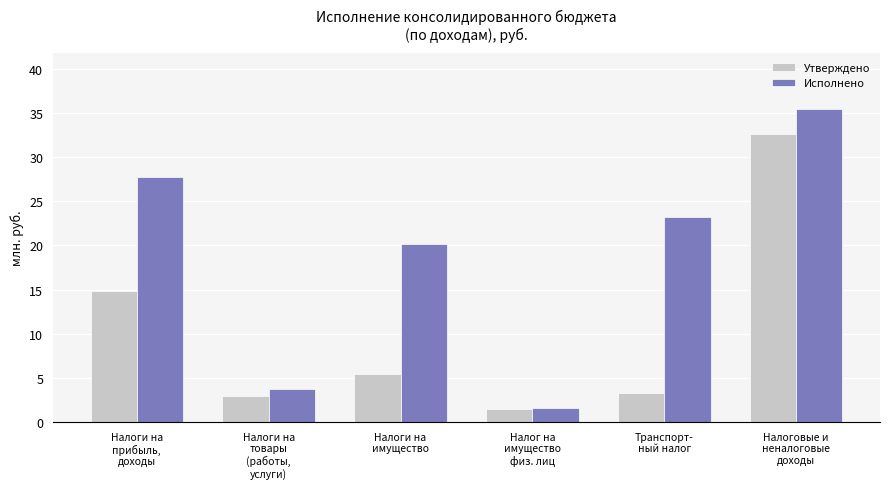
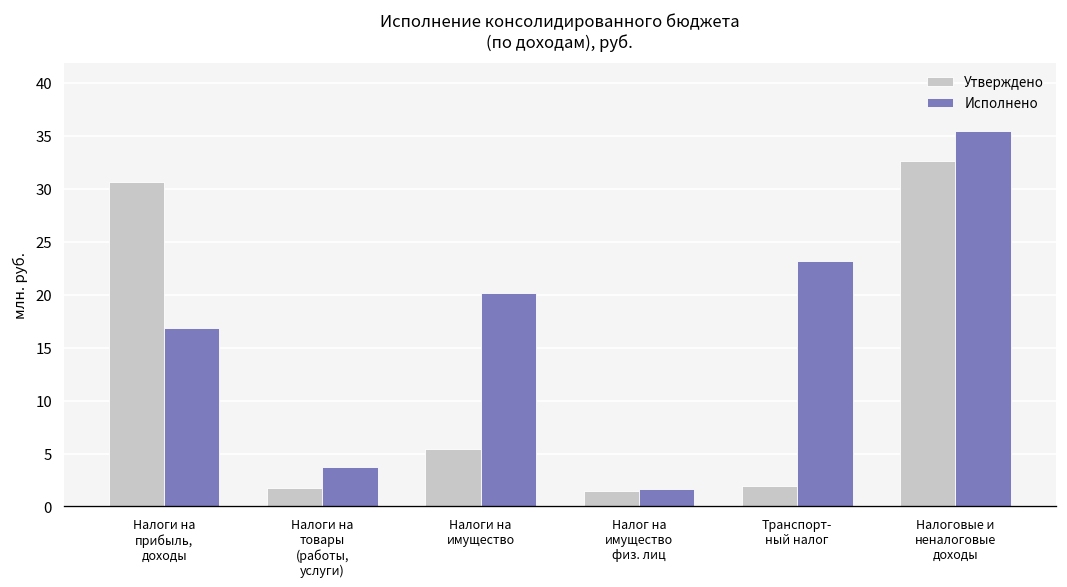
Утверждено, Налоги на прибыль, доходы: 15 -> 31
Исполнено, Налоги на прибыль, доходы: 28 -> 17
Утверждено, Налоги на товары (работы, услуги): 3 -> 2
Утверждено, Транспорт- ный налог: 3 -> 2
